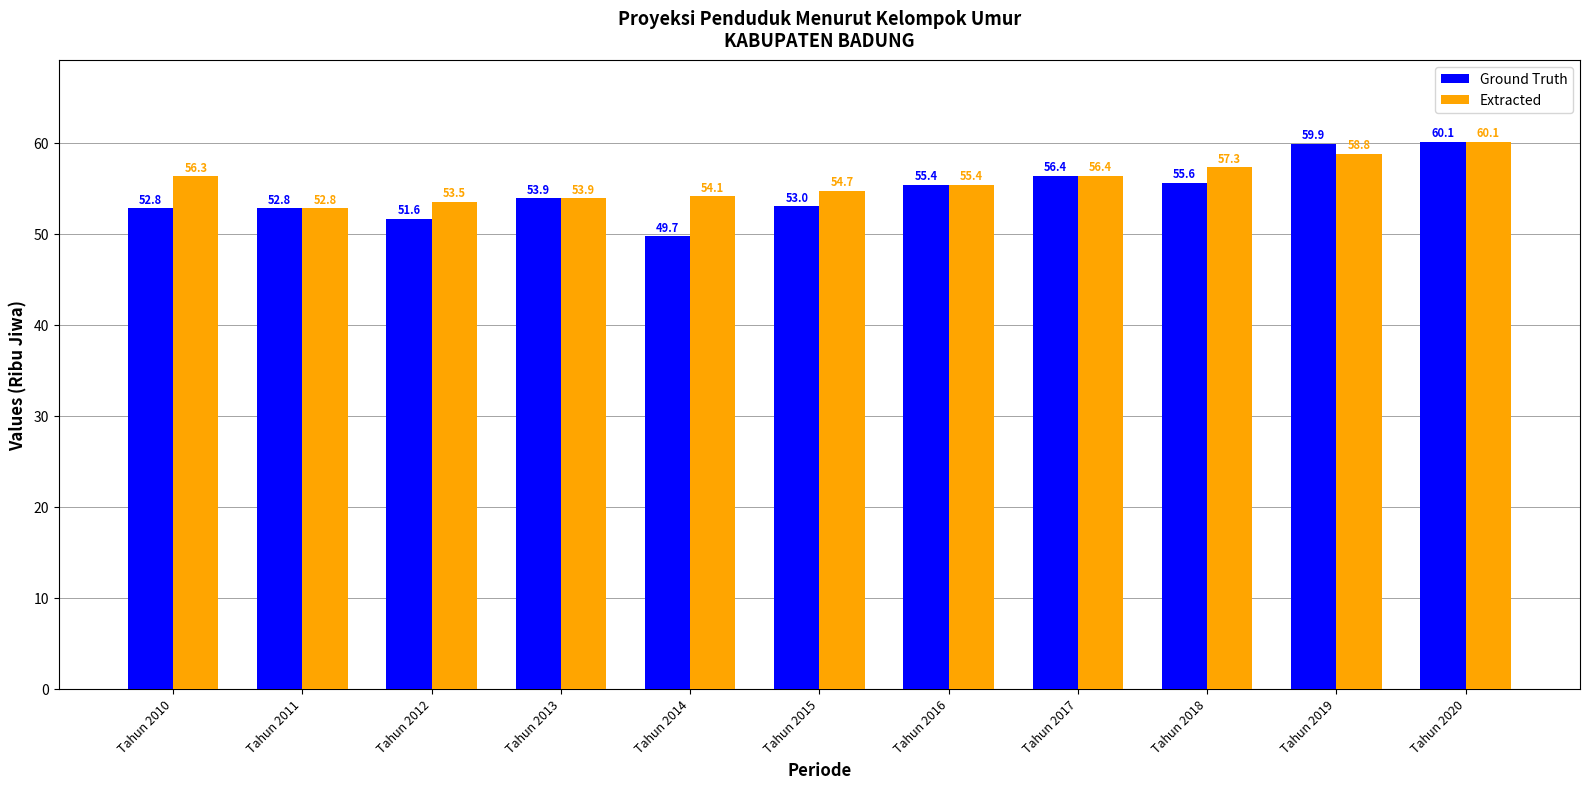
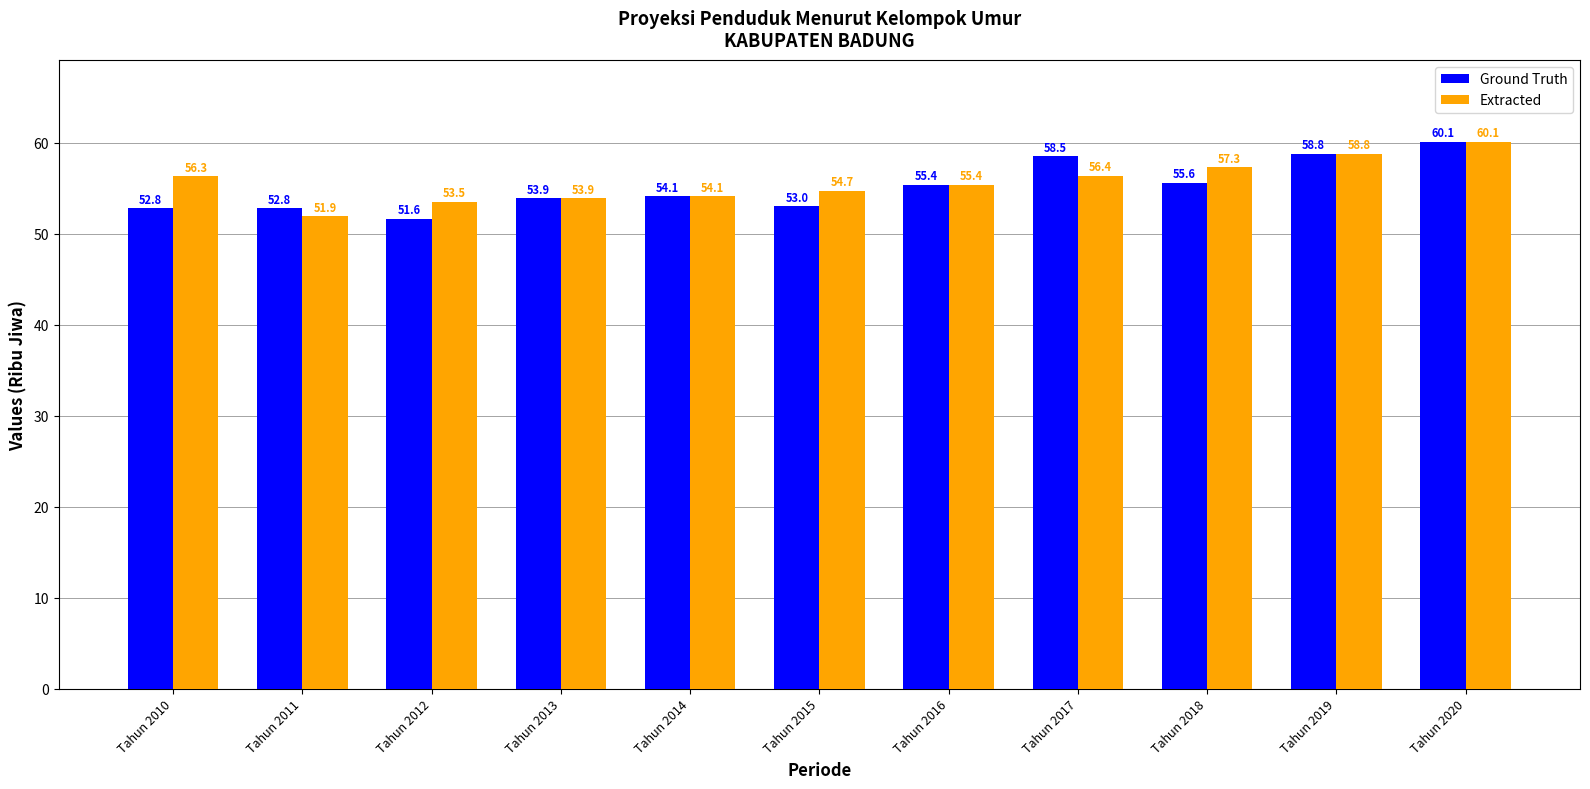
Extracted, Tahun 2011: 52.8 -> 51.9
Ground Truth, Tahun 2014: 49.7 -> 54.1
Ground Truth, Tahun 2017: 56.4 -> 58.5
Ground Truth, Tahun 2019: 59.9 -> 58.8
